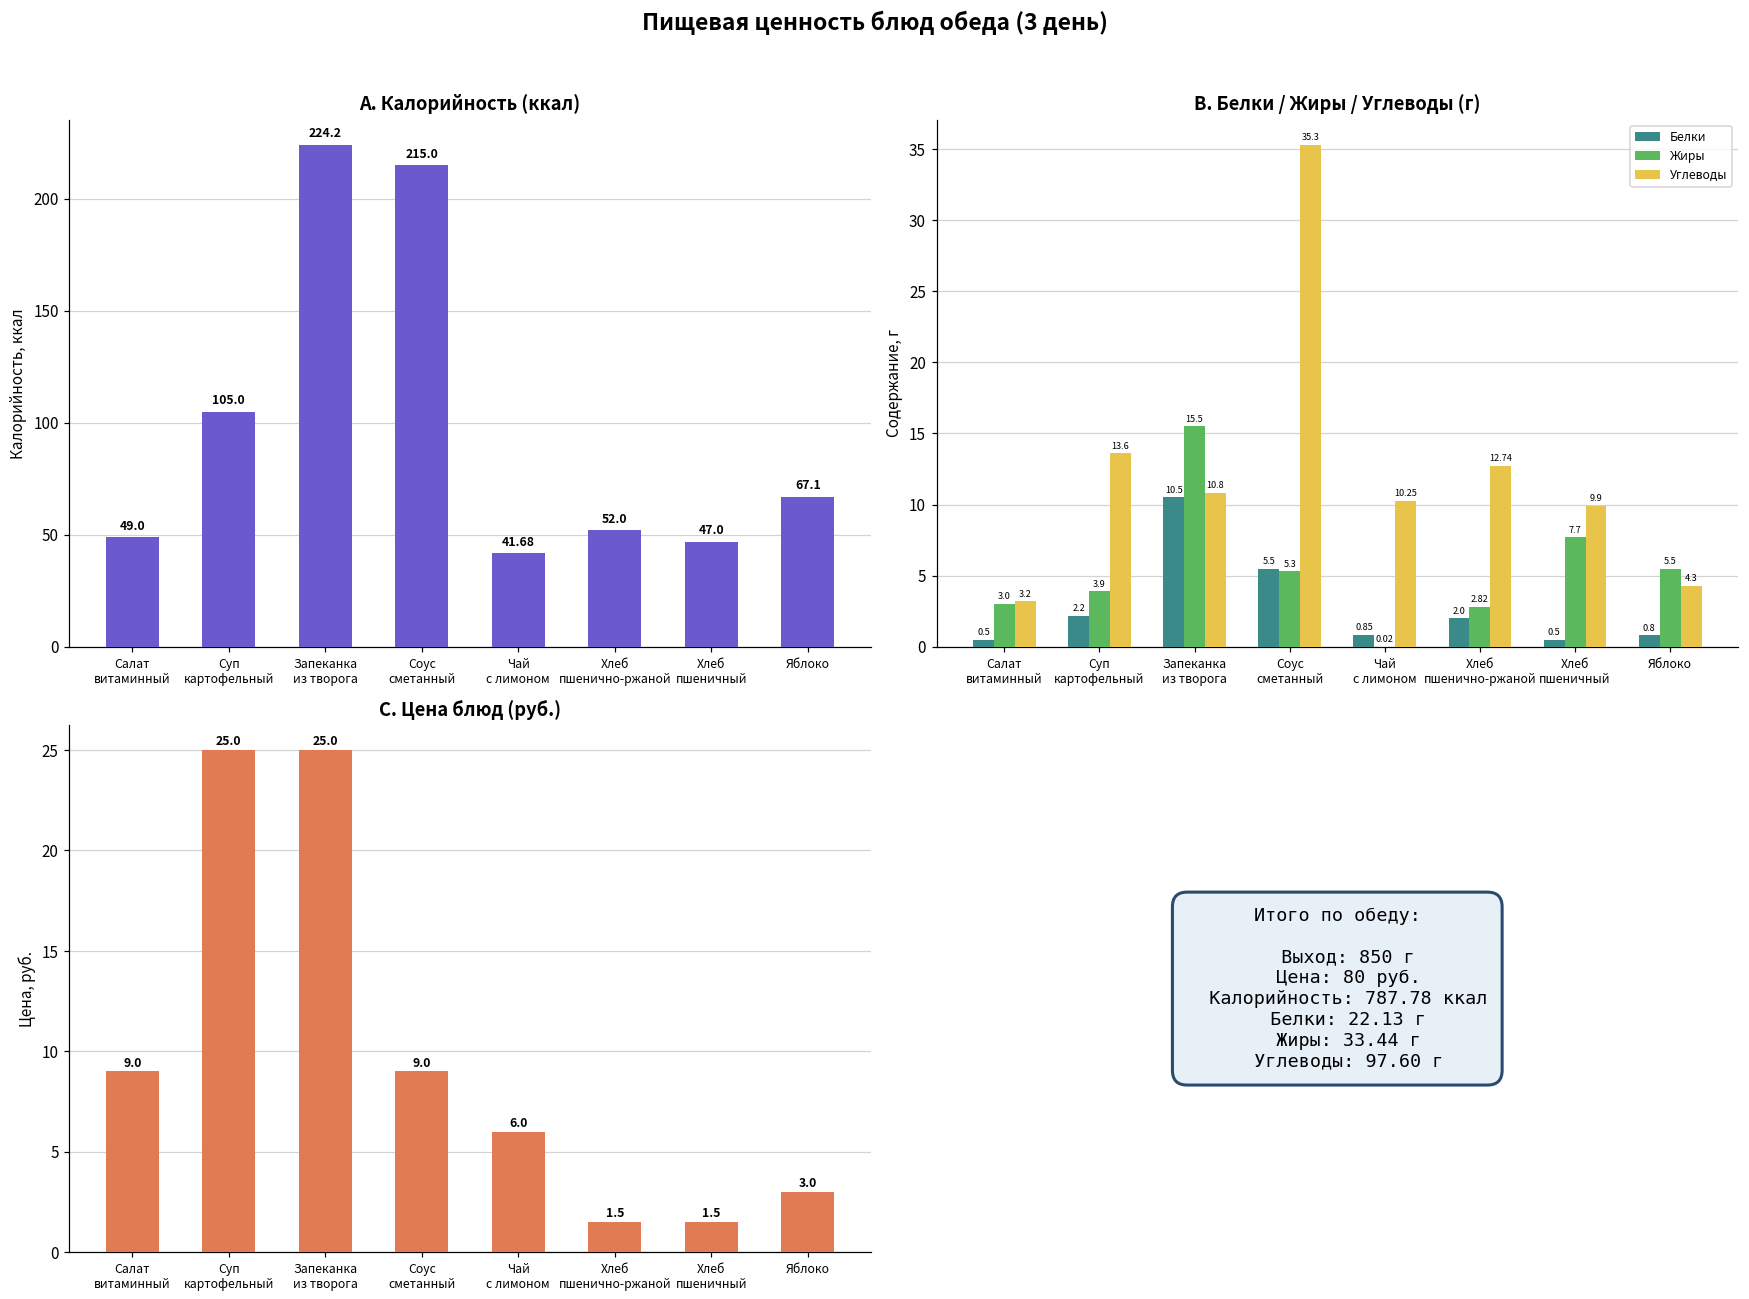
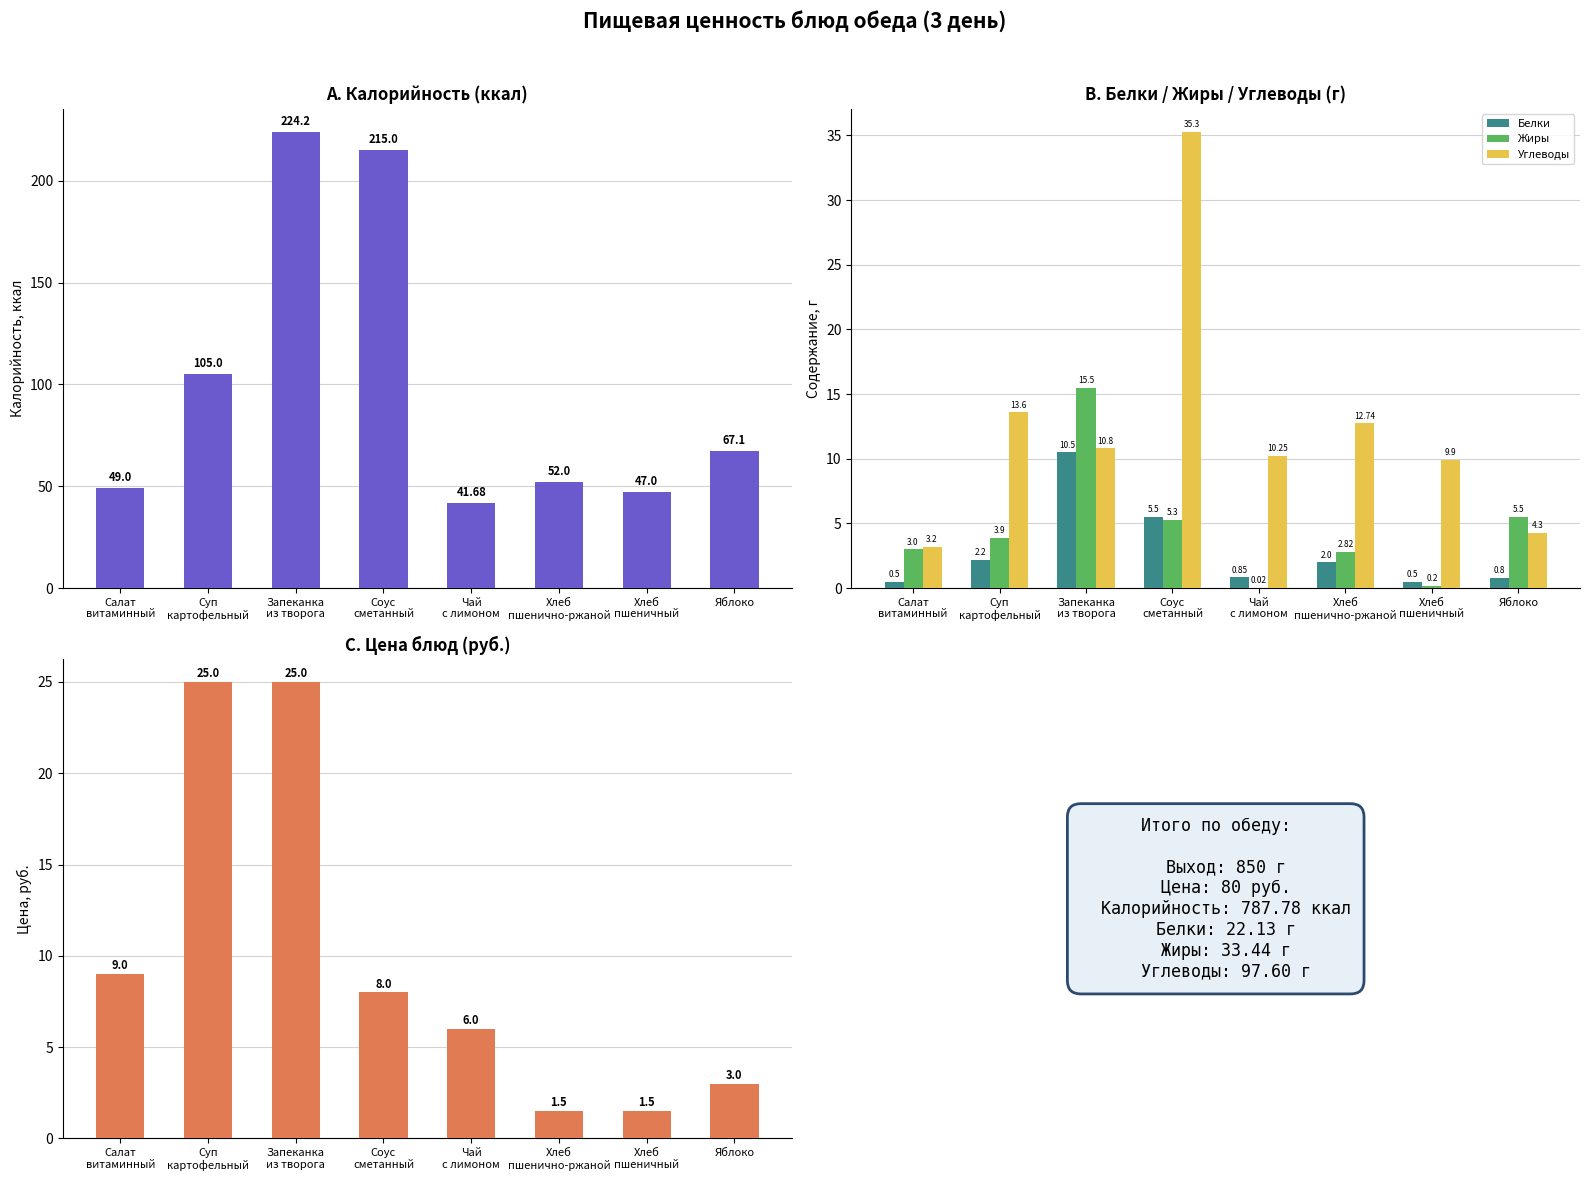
B. Белки / Жиры / Углеводы (г), Жиры, Хлеб пшеничный: 7.7 -> 0.2
C. Цена блюд (руб.), Соус сметанный: 9.0 -> 8.0
